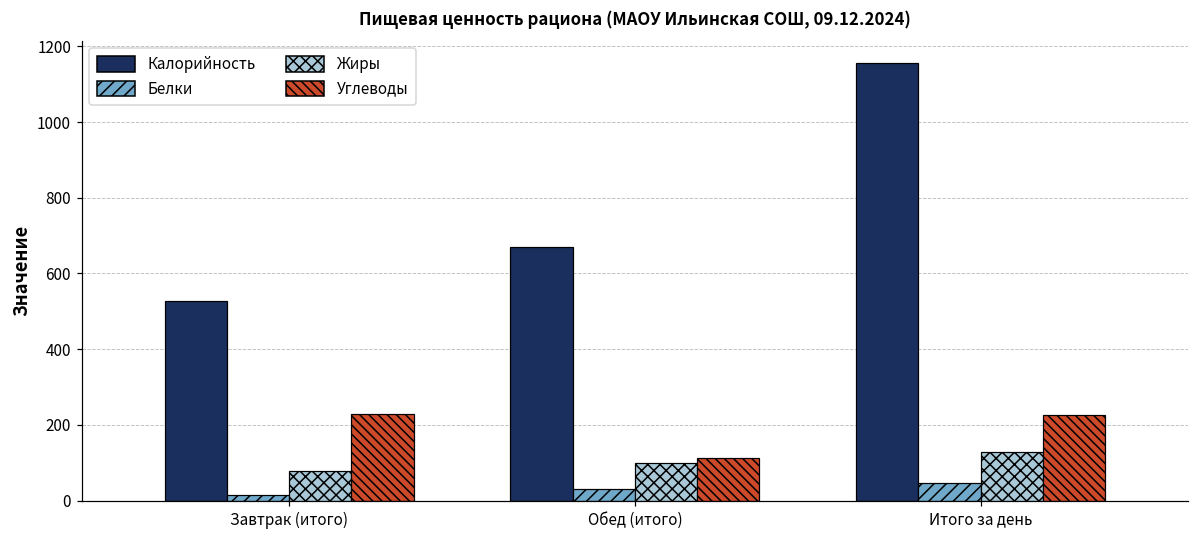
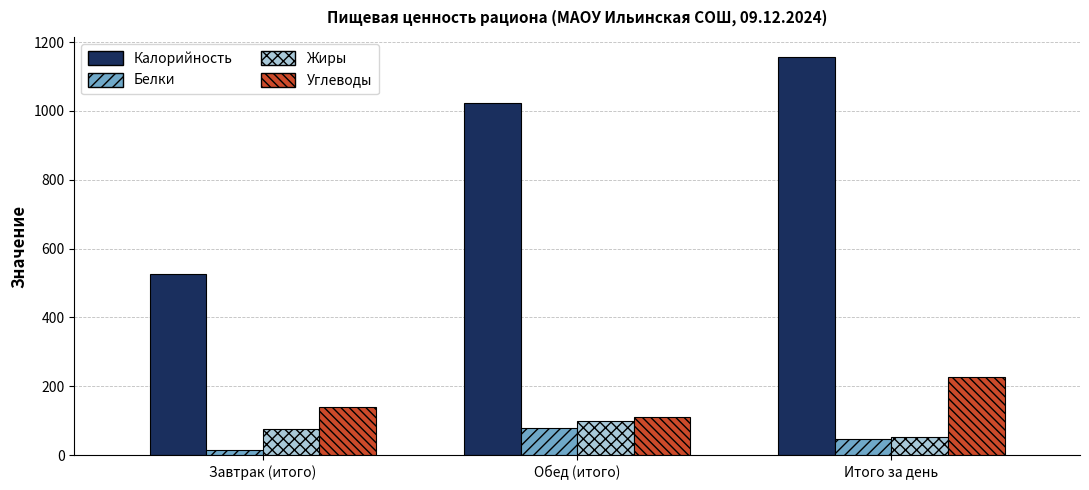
Углеводы, Завтрак (итого): 230 -> 140
Калорийность, Обед (итого): 670 -> 1020
Белки, Обед (итого): 30 -> 80
Жиры, Итого за день: 130 -> 50
